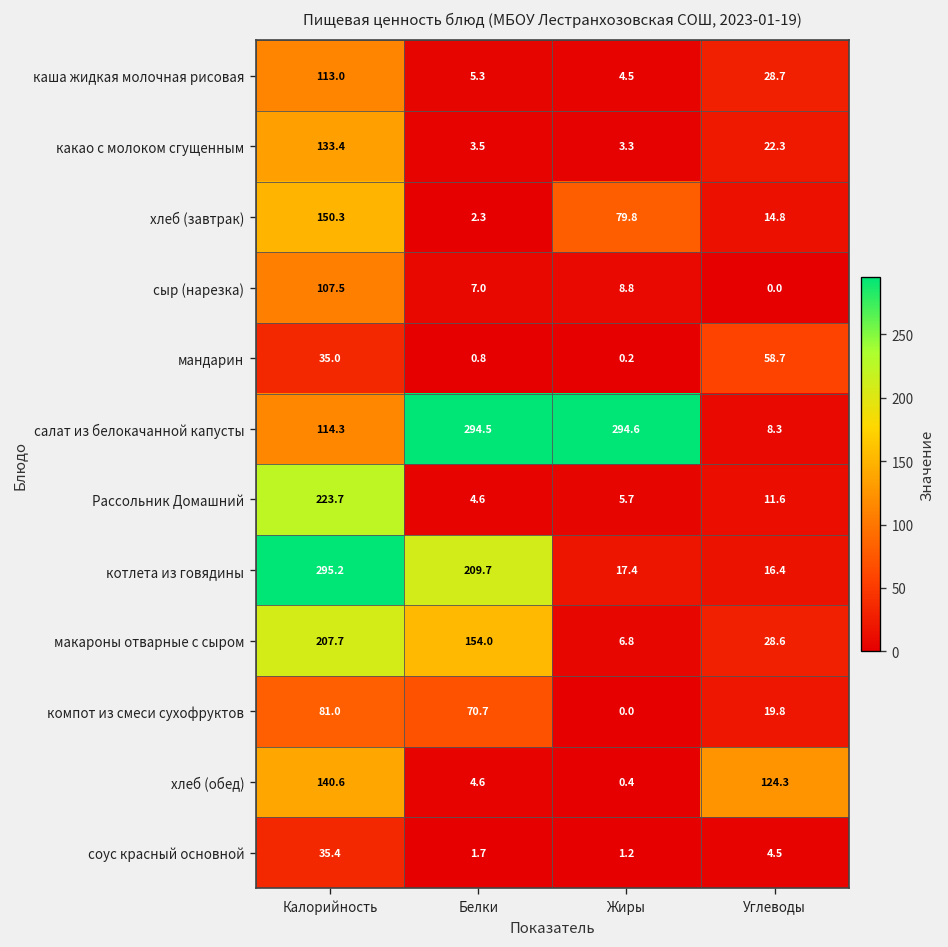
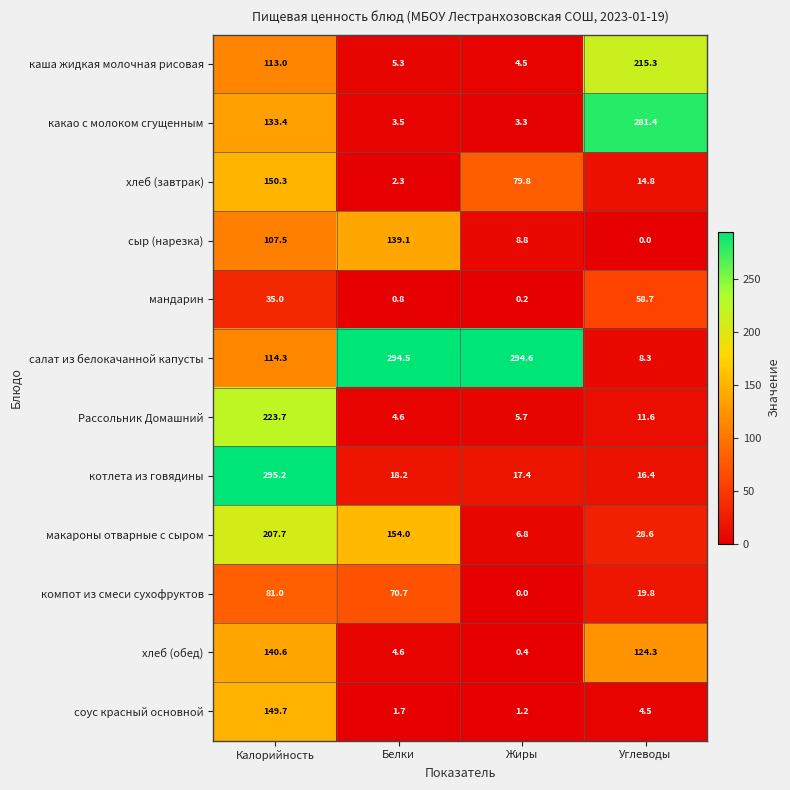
каша жидкая молочная рисовая, Углеводы: 28.7 -> 215.3
какао с молоком сгущенным, Углеводы: 22.3 -> 281.4
сыр (нарезка), Белки: 7.0 -> 139.1
котлета из говядины, Белки: 209.7 -> 18.2
соус красный основной, Калорийность: 35.4 -> 149.7
